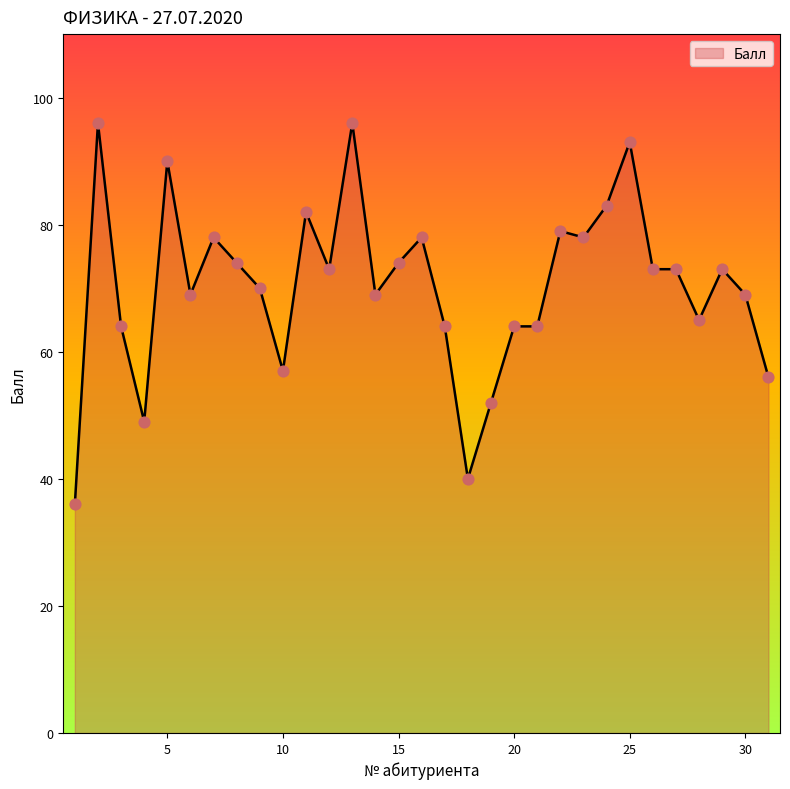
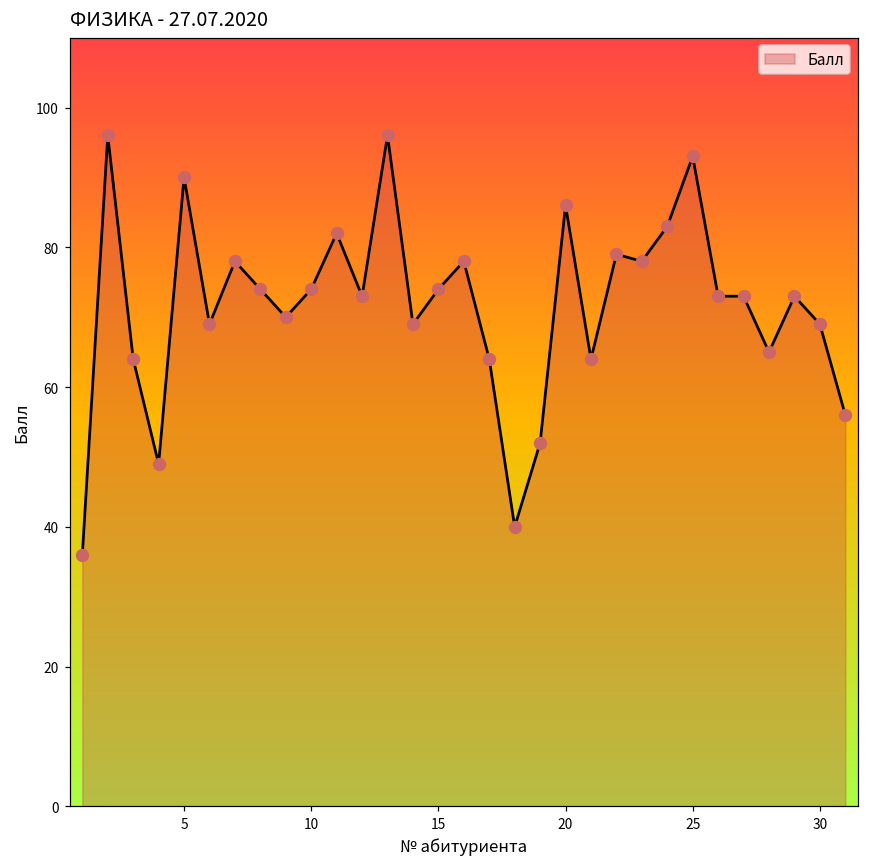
10: 57 -> 74
20: 64 -> 86
